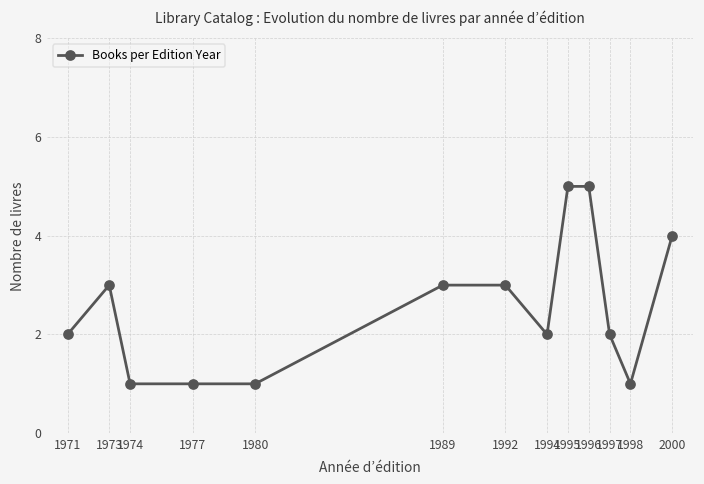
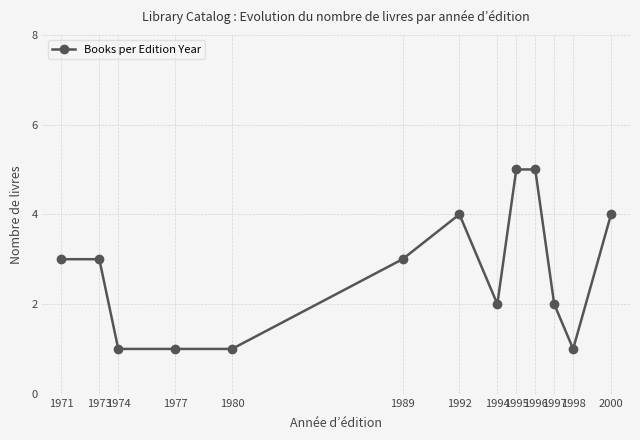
1971: 2 -> 3
1992: 3 -> 4
